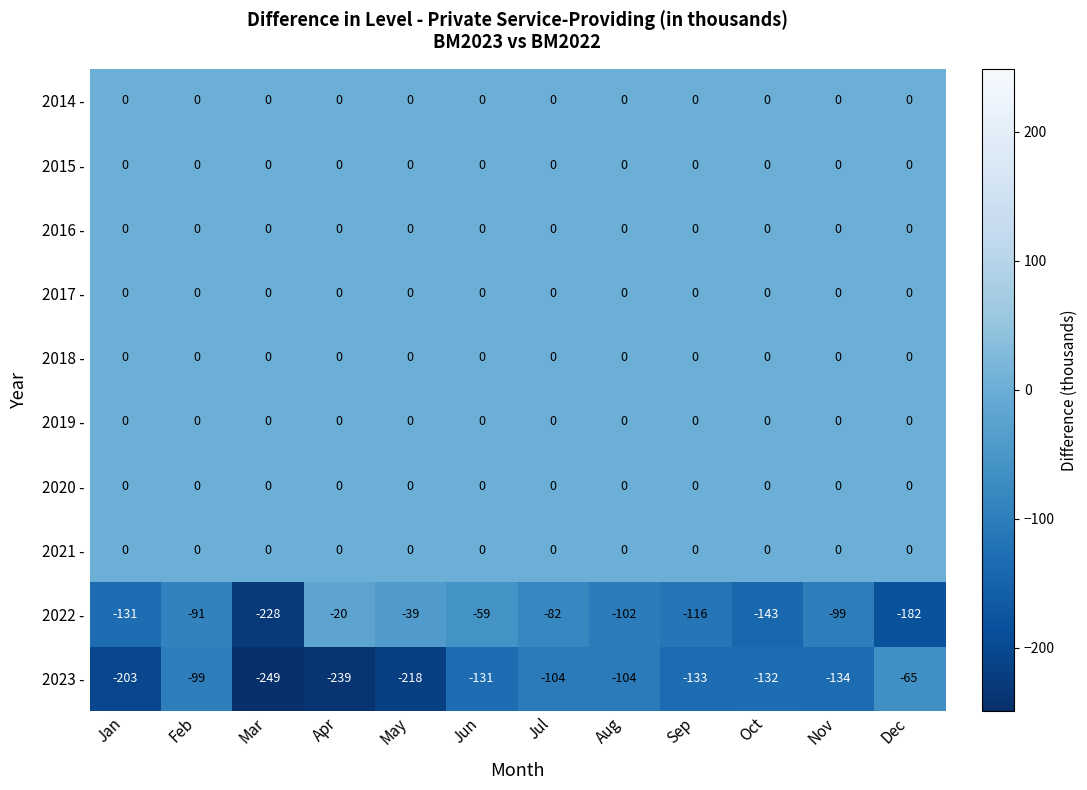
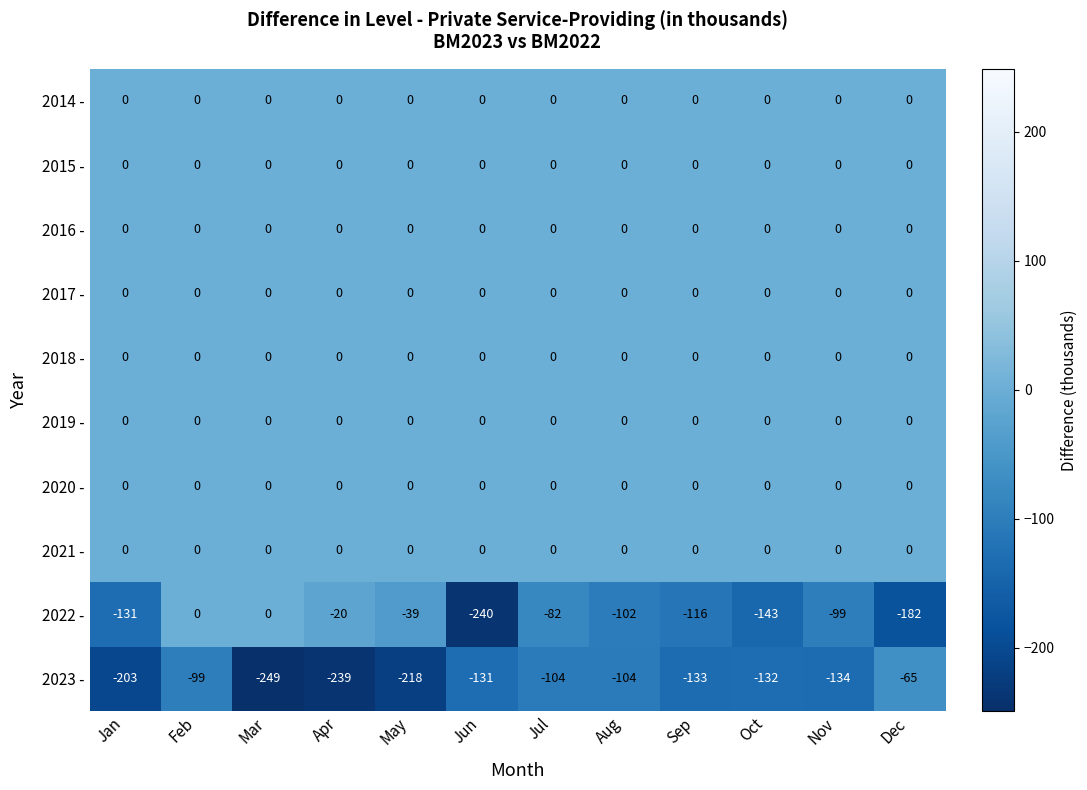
2022 -, Feb: -91 -> 0
2022 -, Mar: -228 -> 0
2022 -, Jun: -59 -> -240
